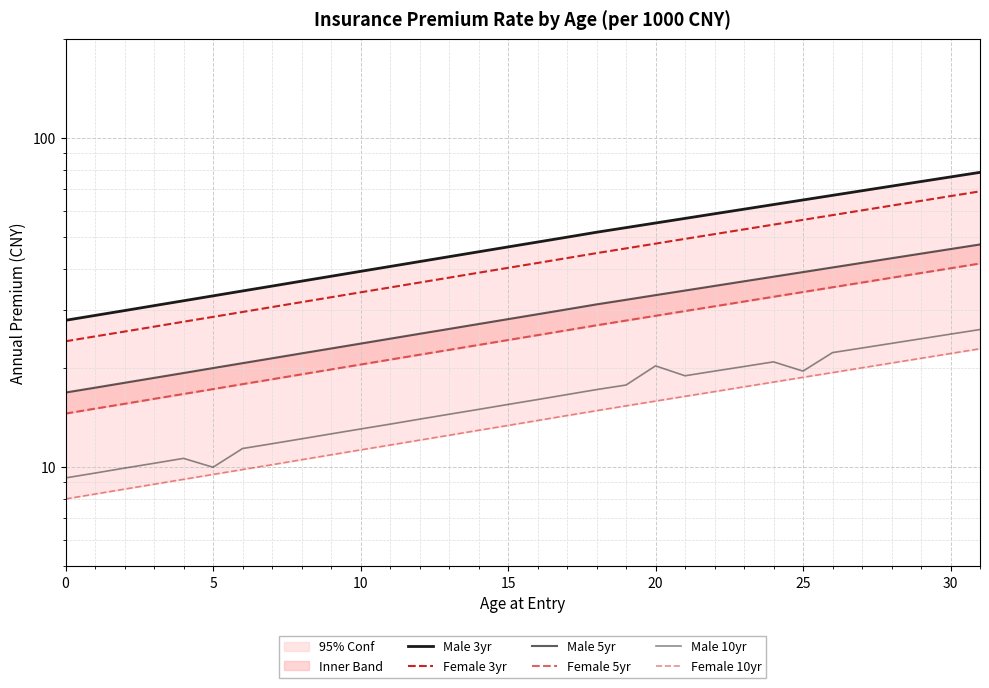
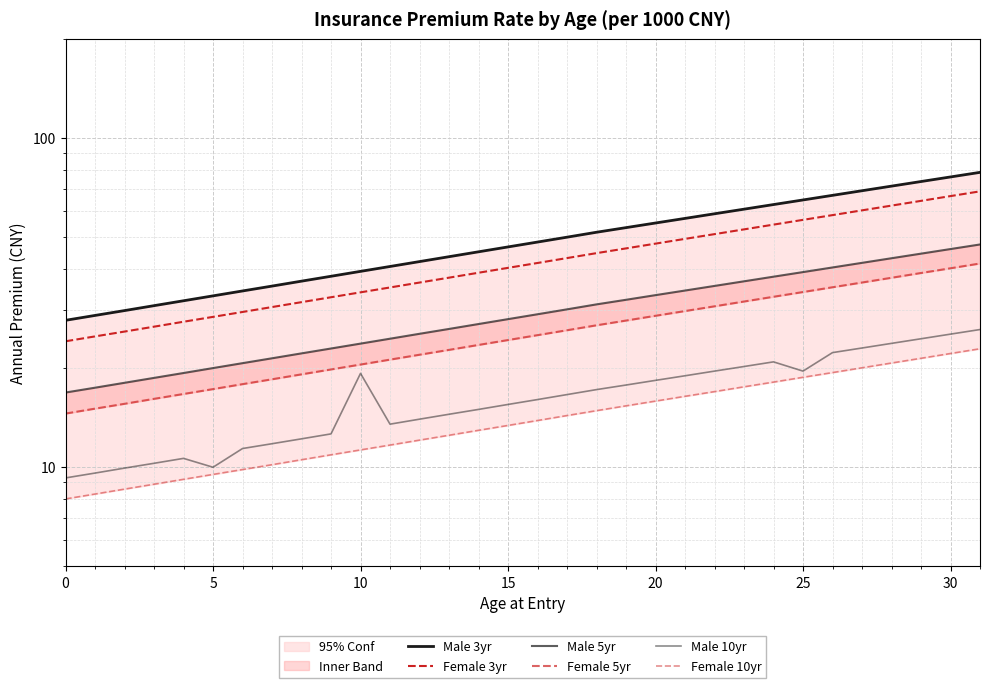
Male 10yr, 10: 13.1 -> 19
Male 10yr, 20: 20 -> 18
